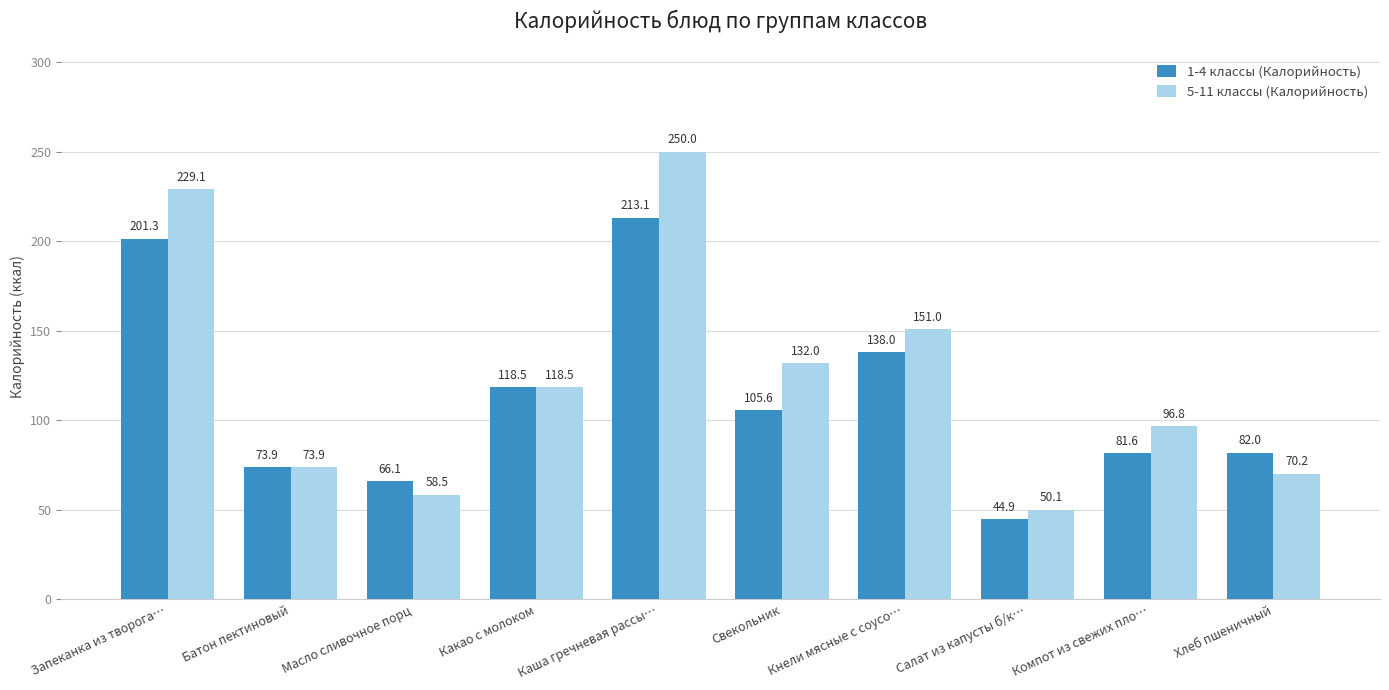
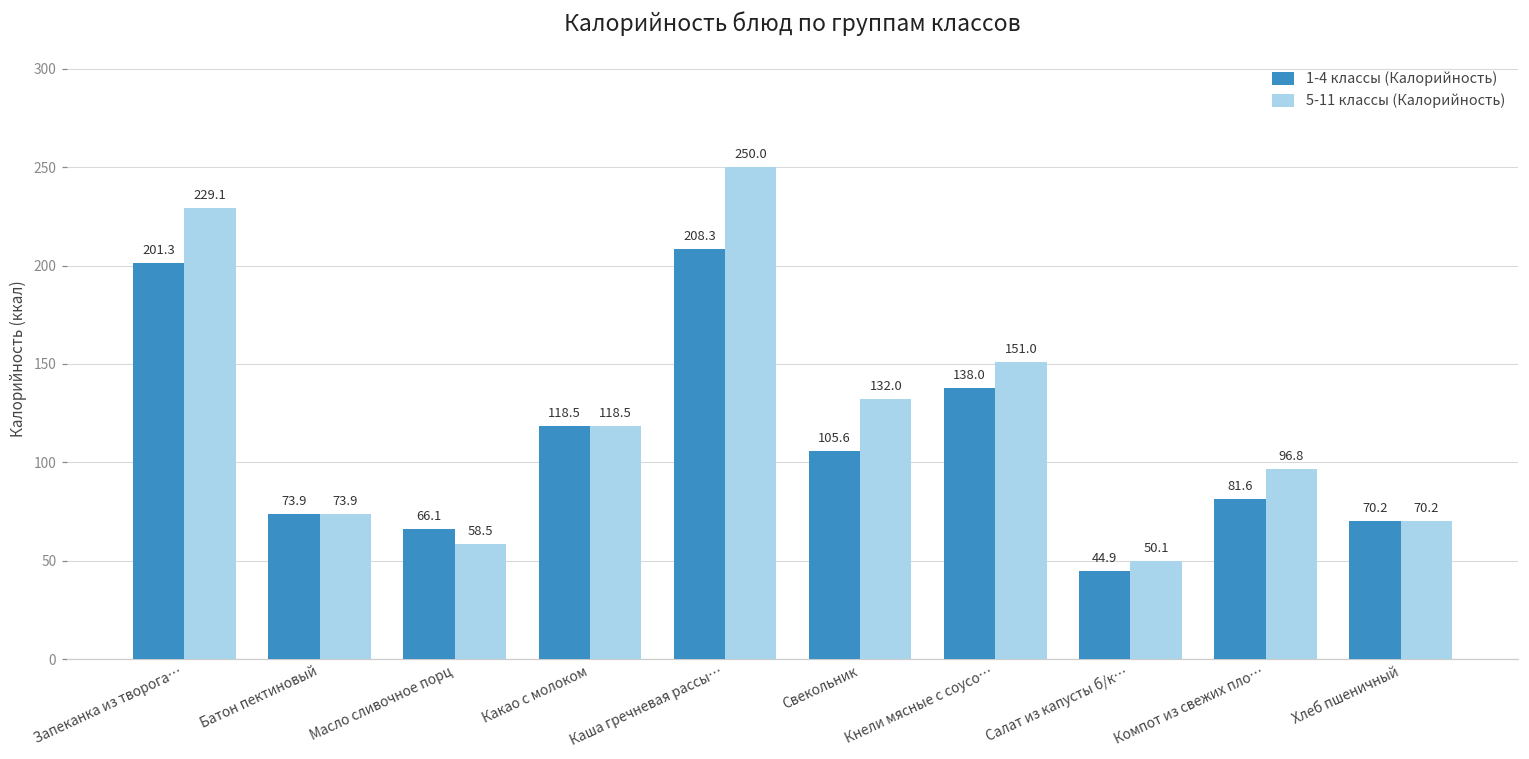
1-4 классы (Калорийность), Каша гречневая рассы…: 213.1 -> 208.3
1-4 классы (Калорийность), Хлеб пшеничный: 82.0 -> 70.2
